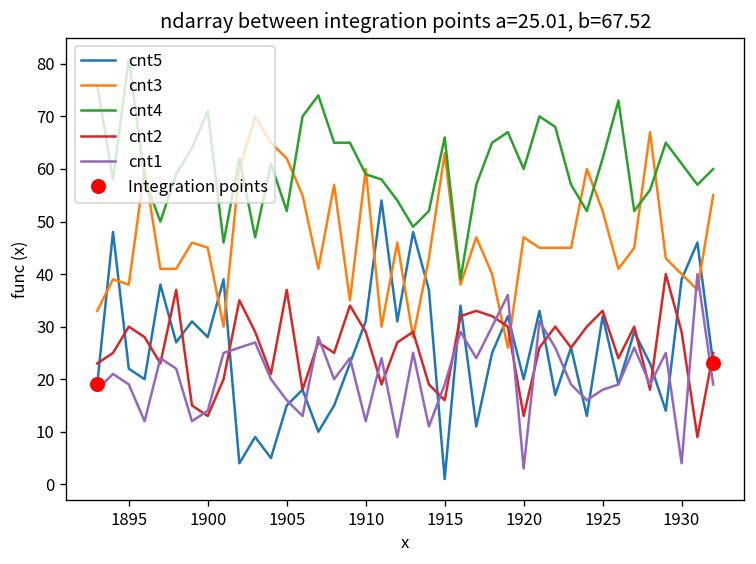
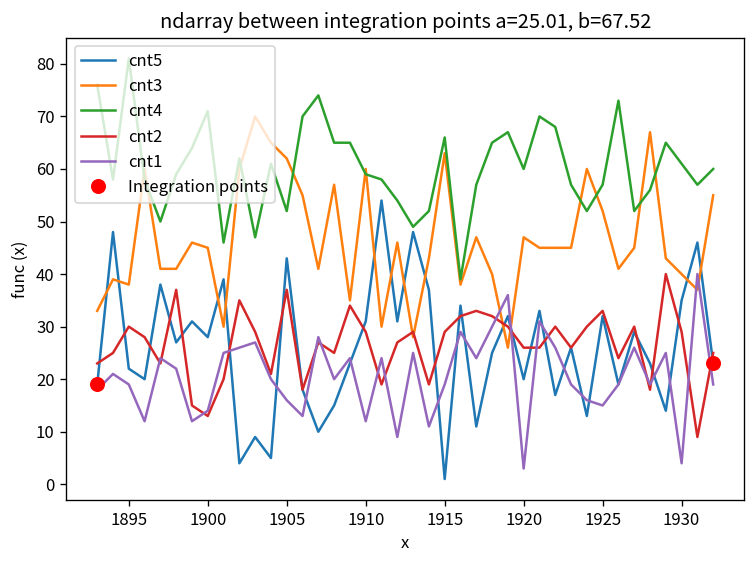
cnt5, 1905: 15 -> 43
cnt2, 1915: 16 -> 29
cnt2, 1920: 13 -> 26
cnt4, 1925: 62 -> 57
cnt1, 1925: 18 -> 15
cnt5, 1930: 39 -> 35
